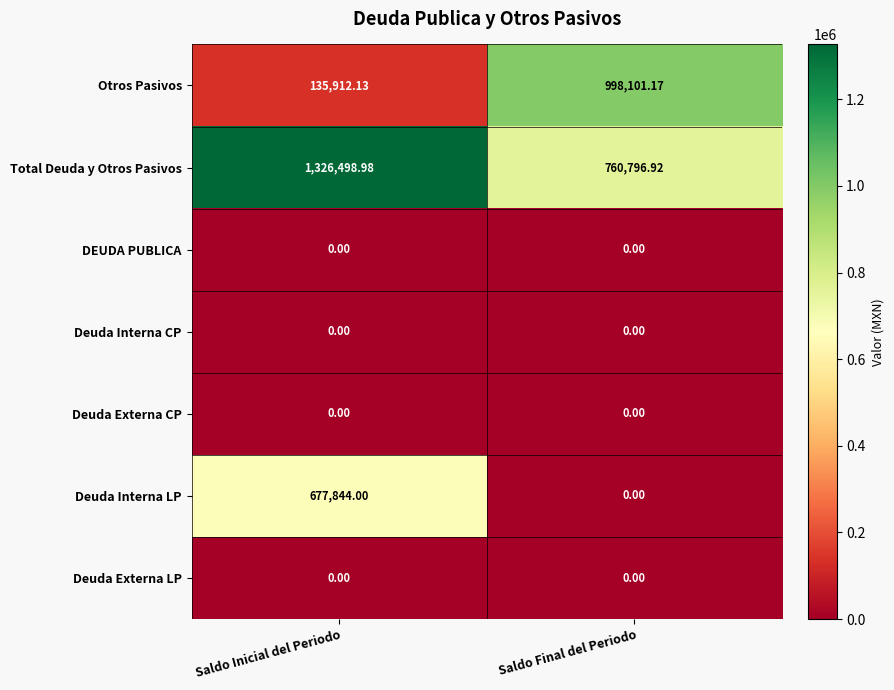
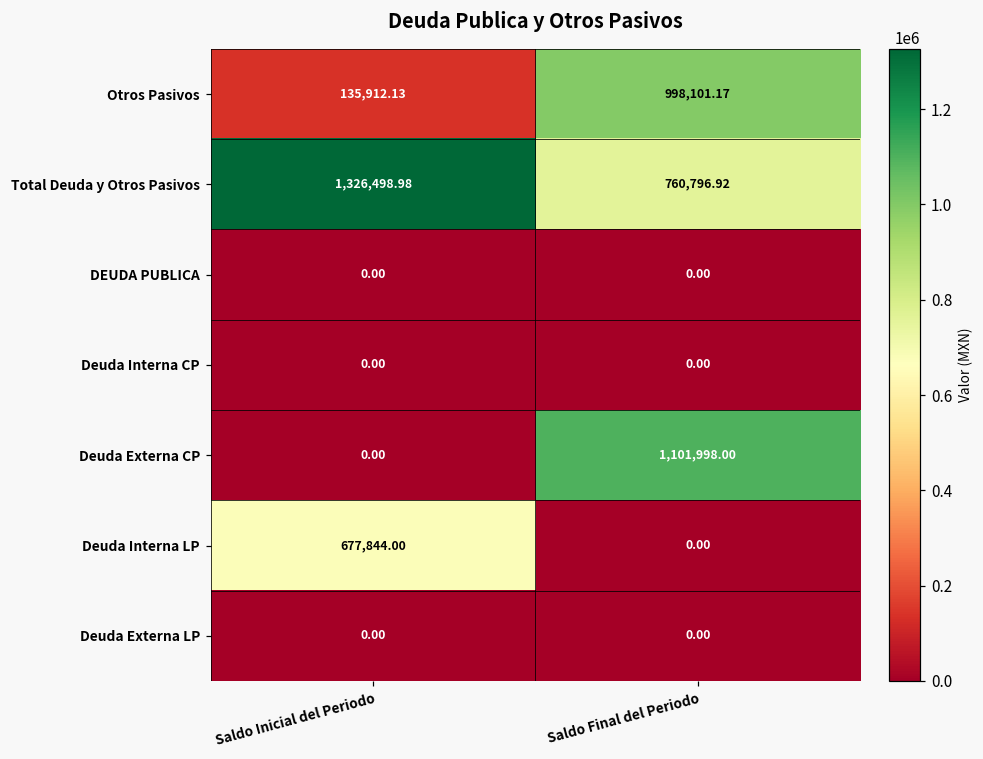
Deuda Externa CP, Saldo Final del Periodo: 0.00 -> 1,101,998.00
